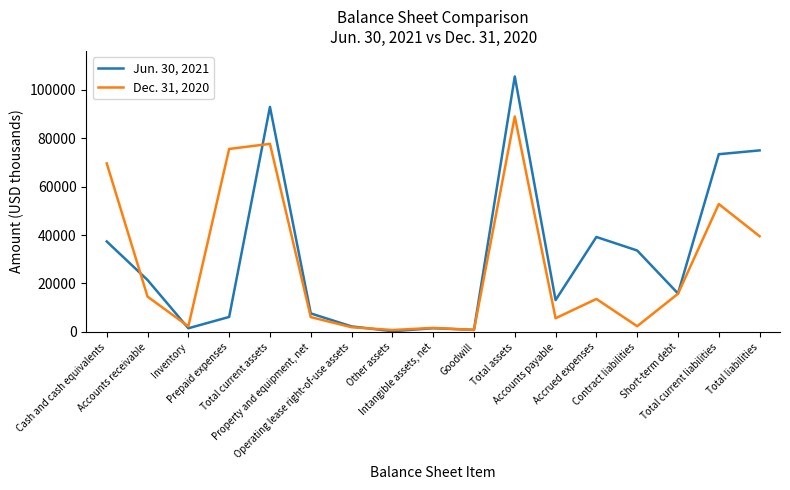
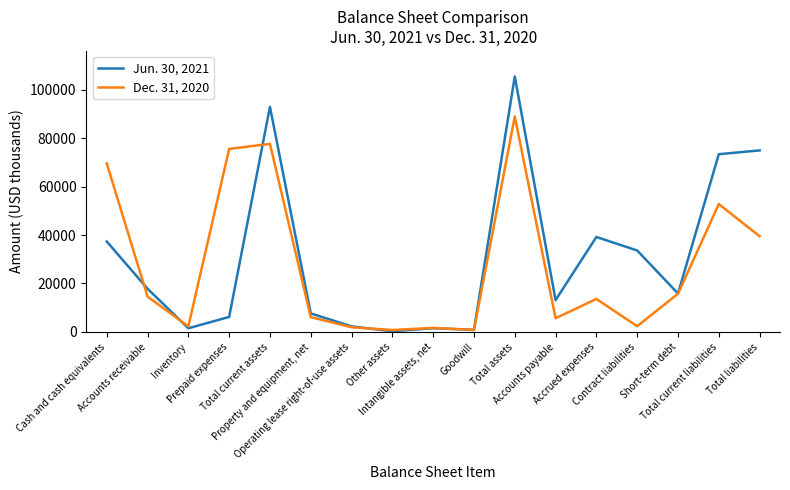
Jun. 30, 2021, Accounts receivable: 21000 -> 18000
